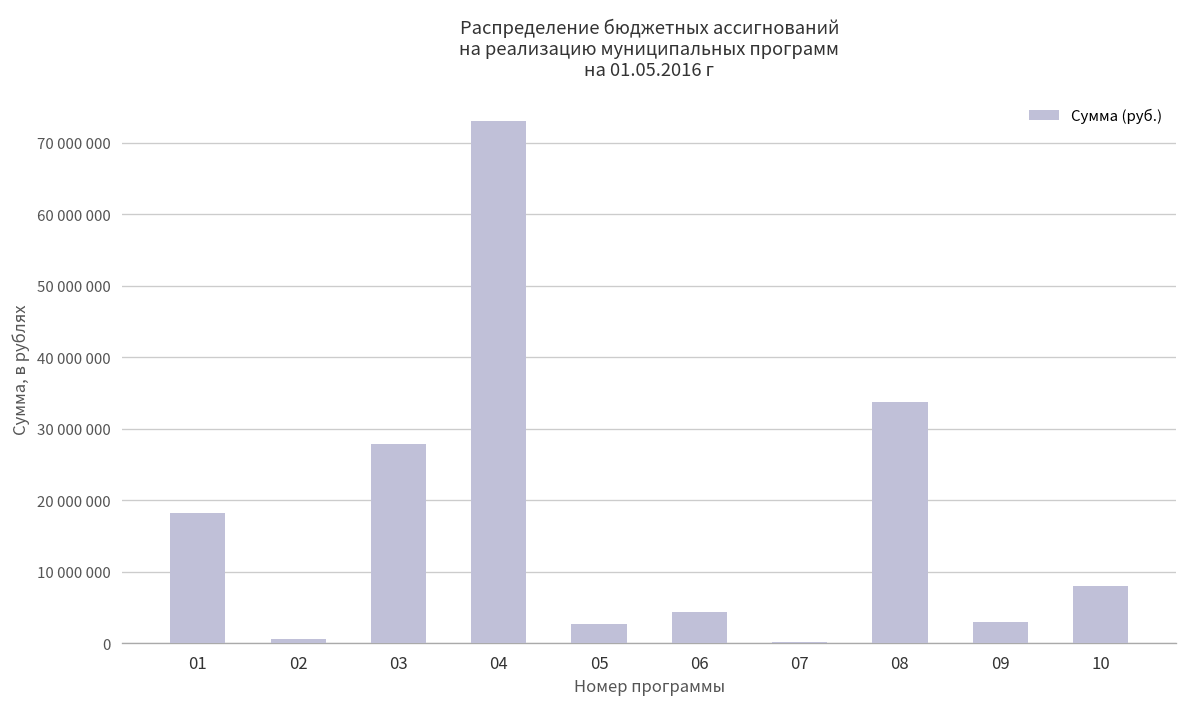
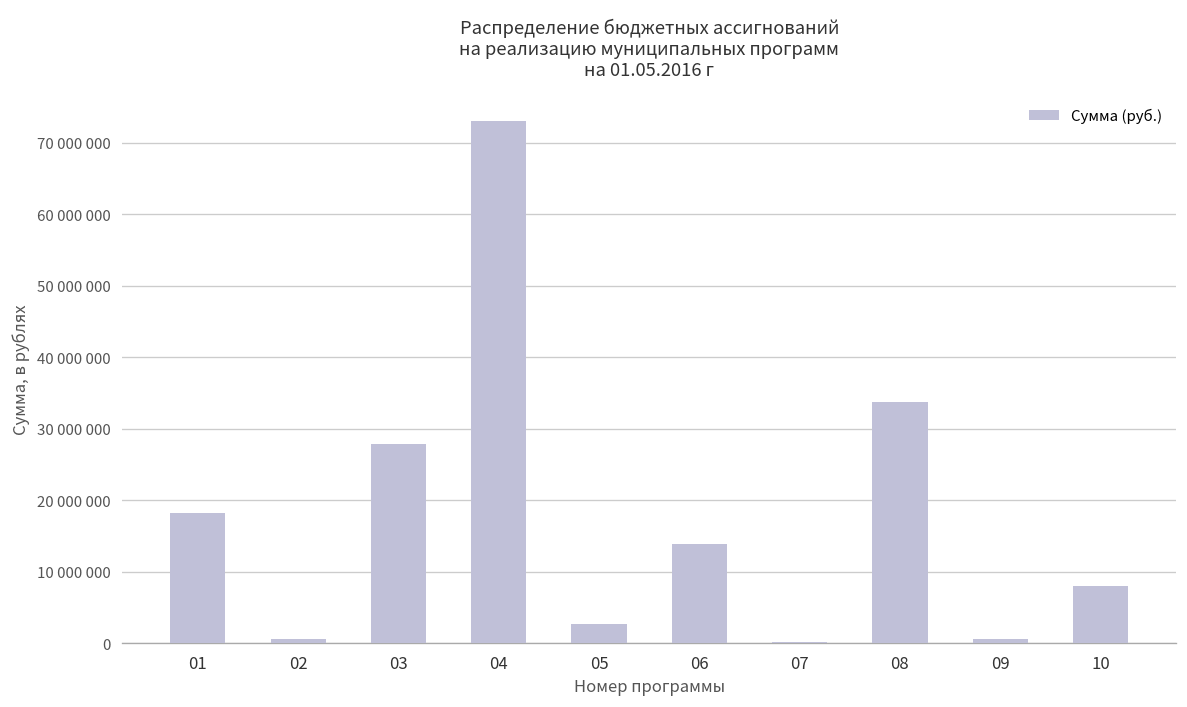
06: 4000000 -> 14000000
09: 3000000 -> 1000000
